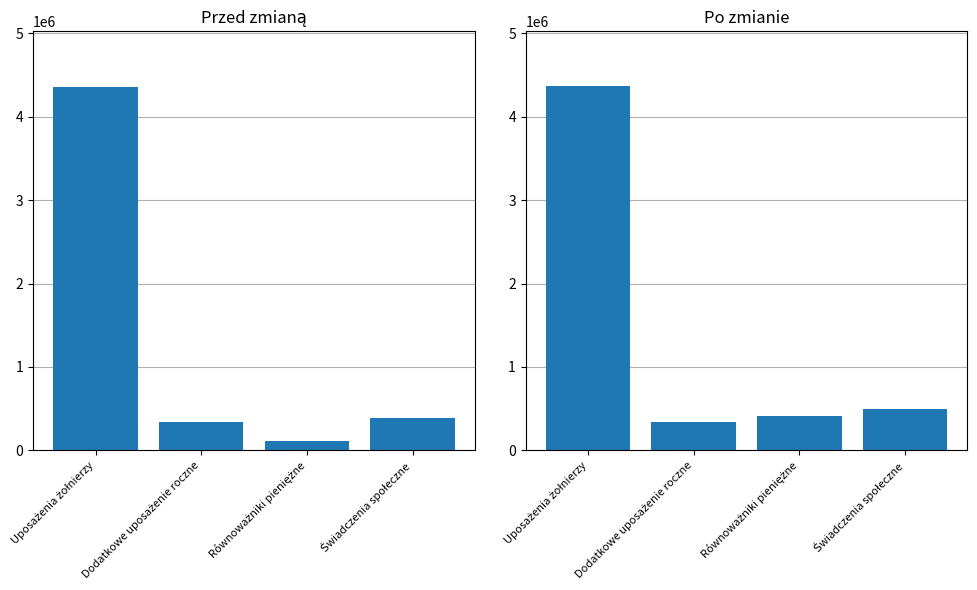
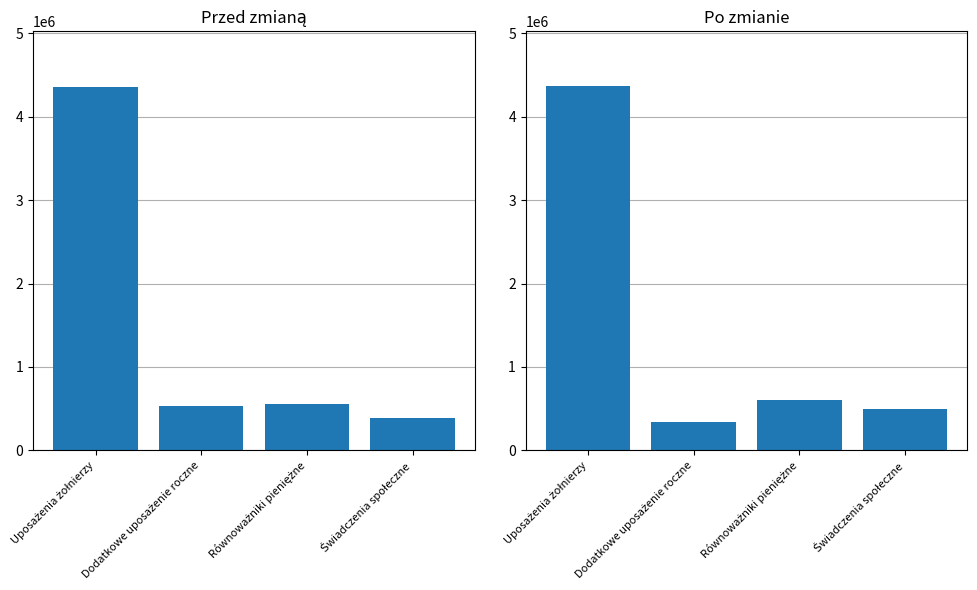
Przed zmianą, Dodatkowe uposażenie roczne: 300000 -> 500000
Przed zmianą, Równoważniki pieniężne: 100000 -> 600000
Po zmianie, Równoważniki pieniężne: 400000 -> 600000
